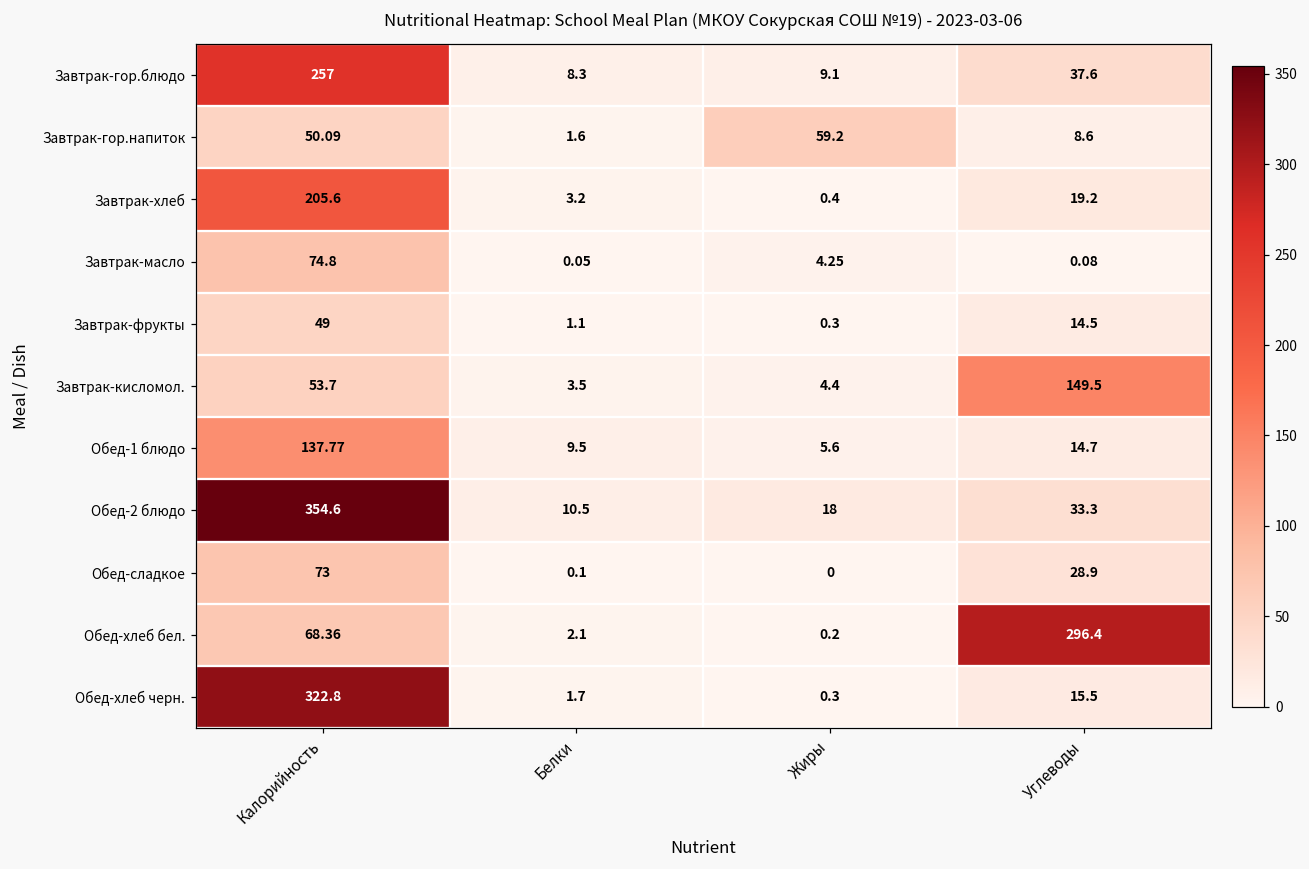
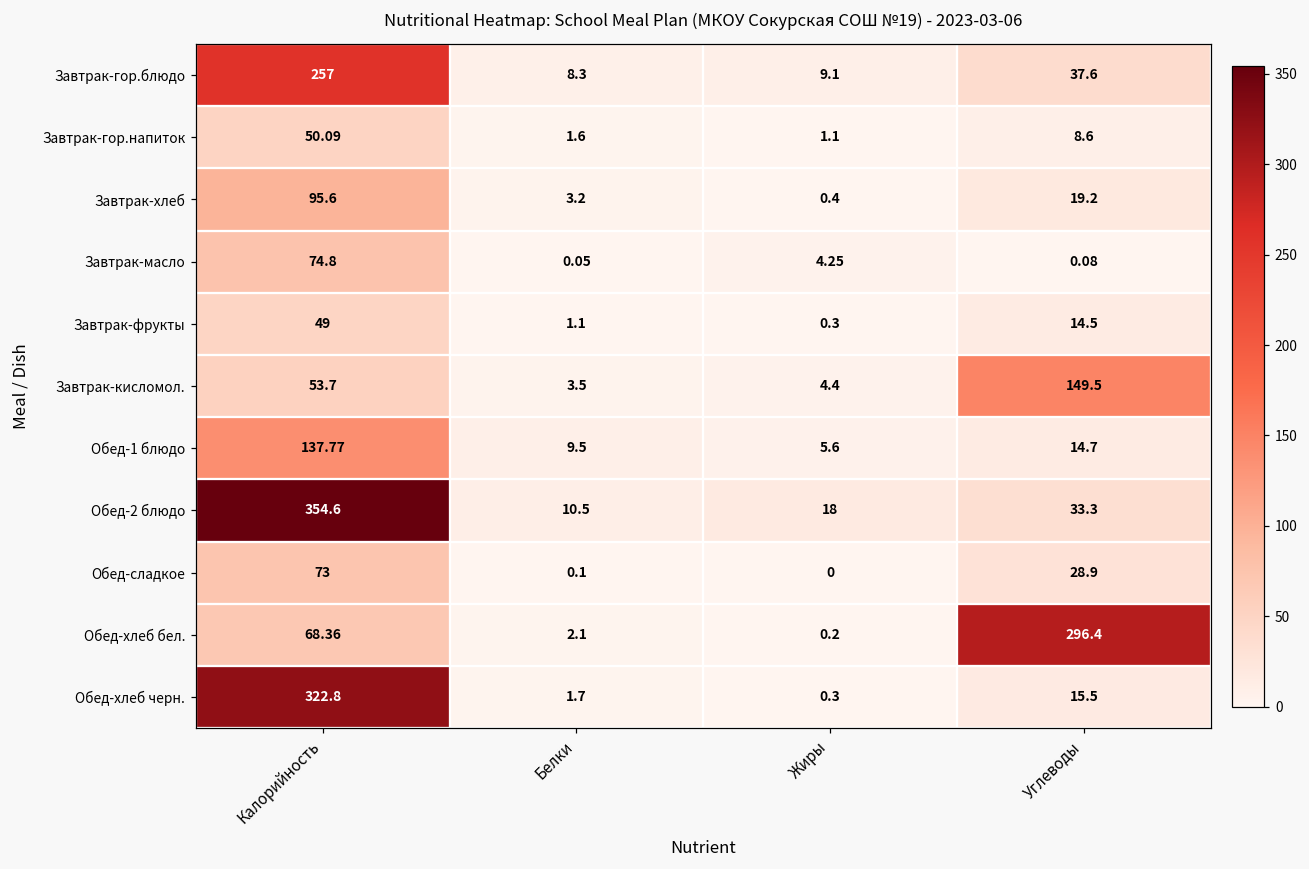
Завтрак-гор.напиток, Жиры: 59.2 -> 1.1
Завтрак-хлеб, Калорийность: 205.6 -> 95.6
